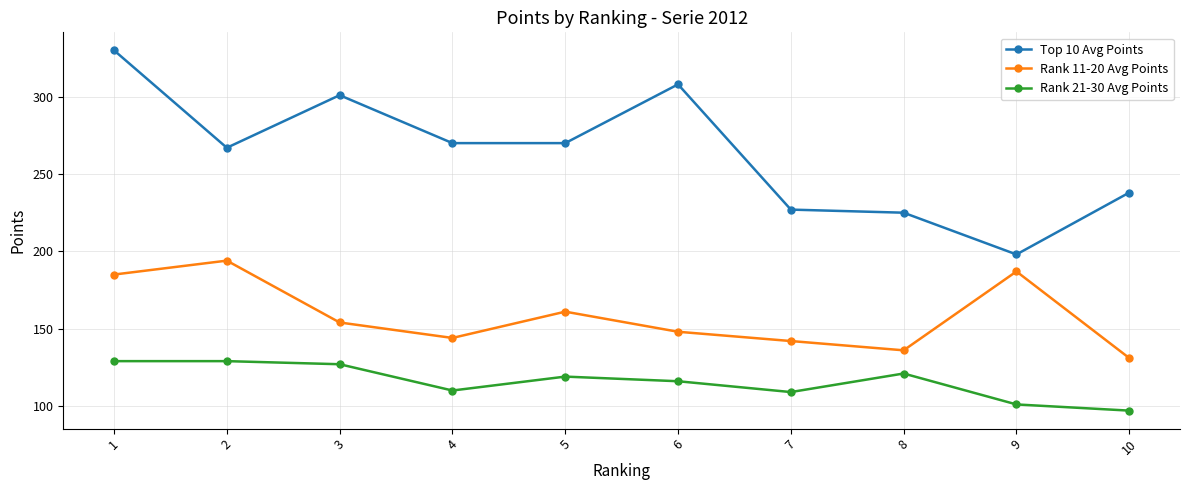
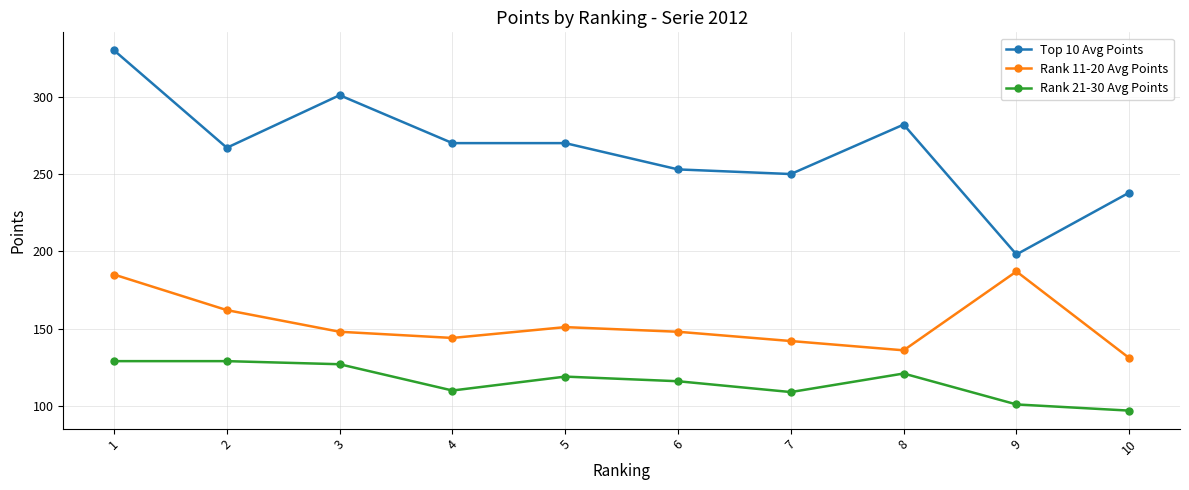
Rank 11-20 Avg Points, 2: 194 -> 162
Rank 11-20 Avg Points, 3: 154 -> 148
Rank 11-20 Avg Points, 5: 161 -> 151
Top 10 Avg Points, 6: 308 -> 253
Top 10 Avg Points, 7: 227 -> 250
Top 10 Avg Points, 8: 225 -> 282
